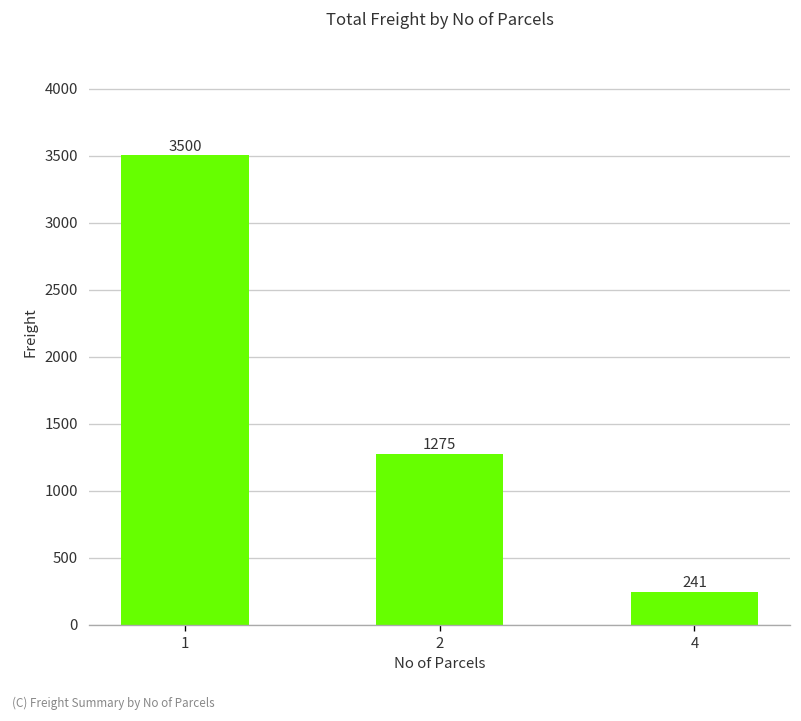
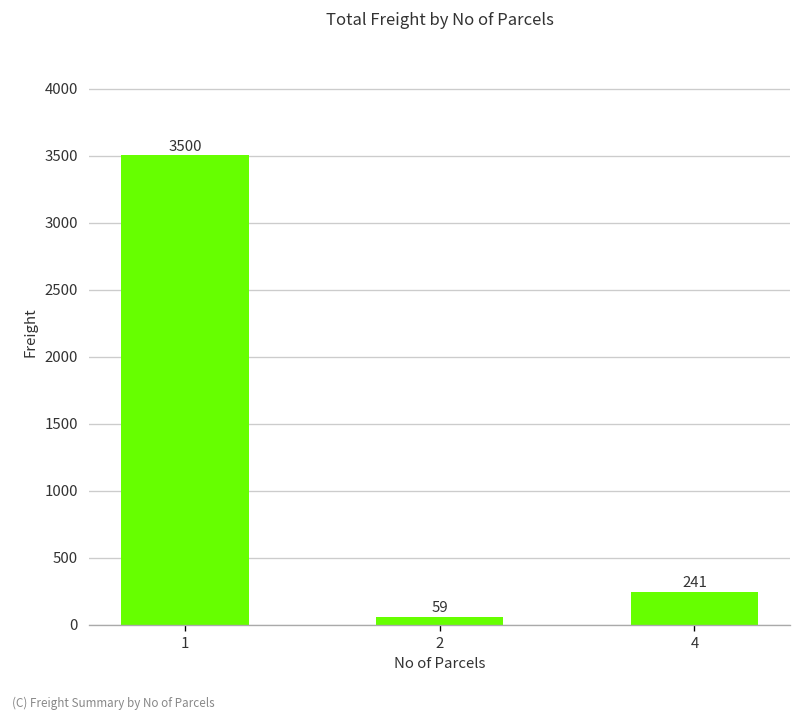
2: 1275 -> 59
